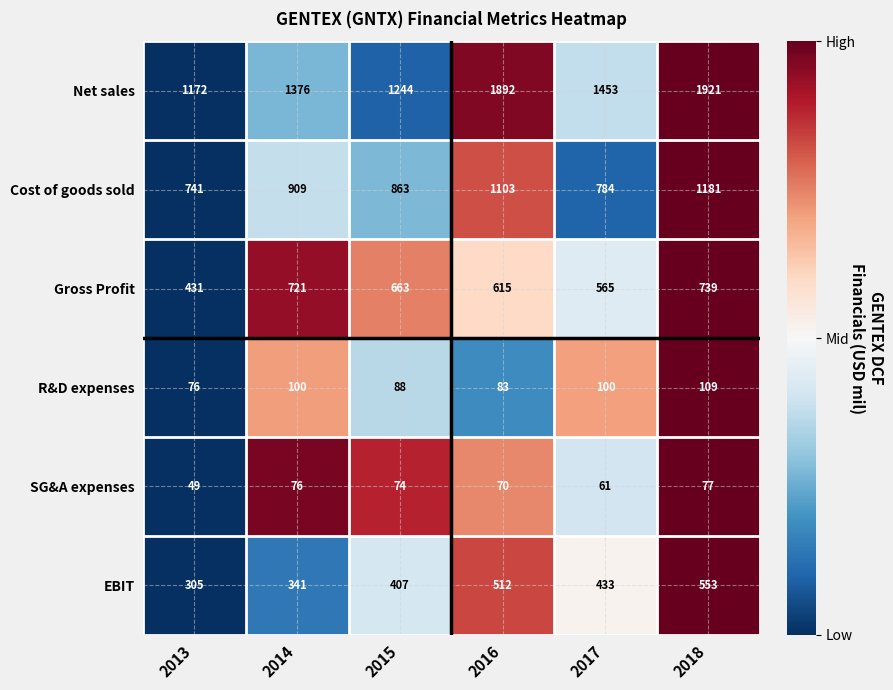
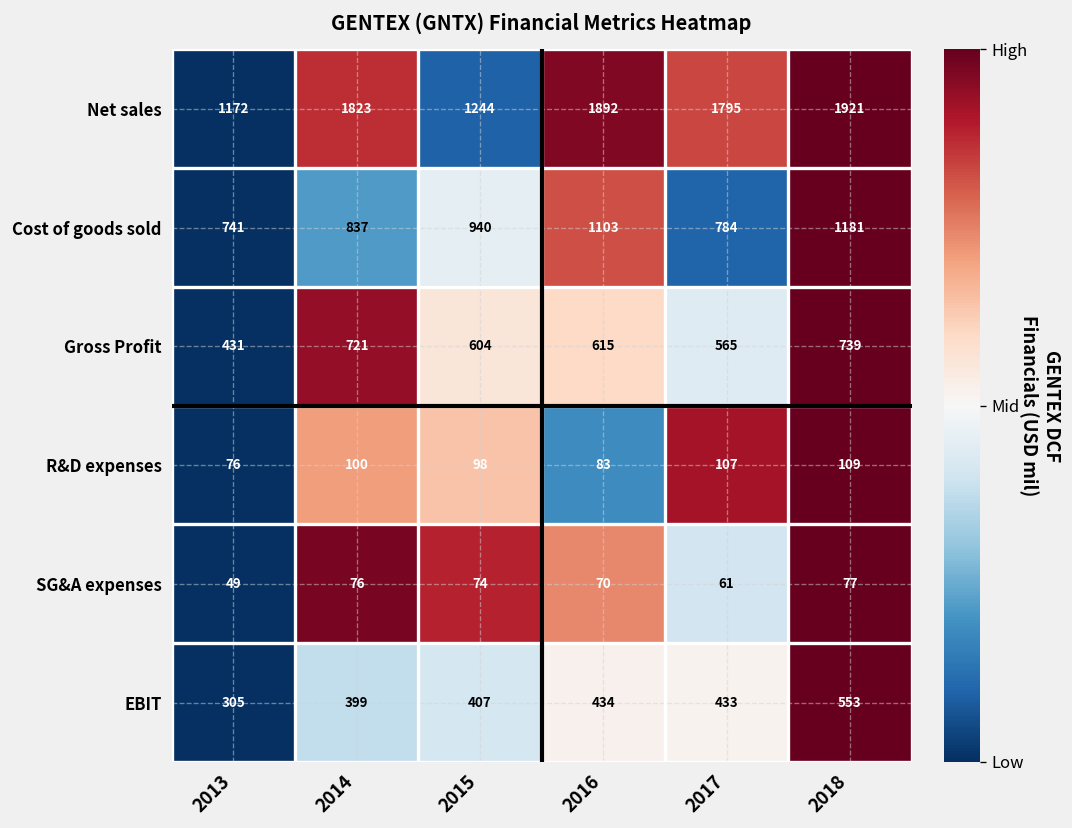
Net sales, 2014: 1376 -> 1823
Net sales, 2017: 1453 -> 1795
Cost of goods sold, 2014: 909 -> 837
Cost of goods sold, 2015: 863 -> 940
Gross Profit, 2015: 663 -> 604
R&D expenses, 2015: 88 -> 98
R&D expenses, 2017: 100 -> 107
EBIT, 2014: 341 -> 399
EBIT, 2016: 512 -> 434
